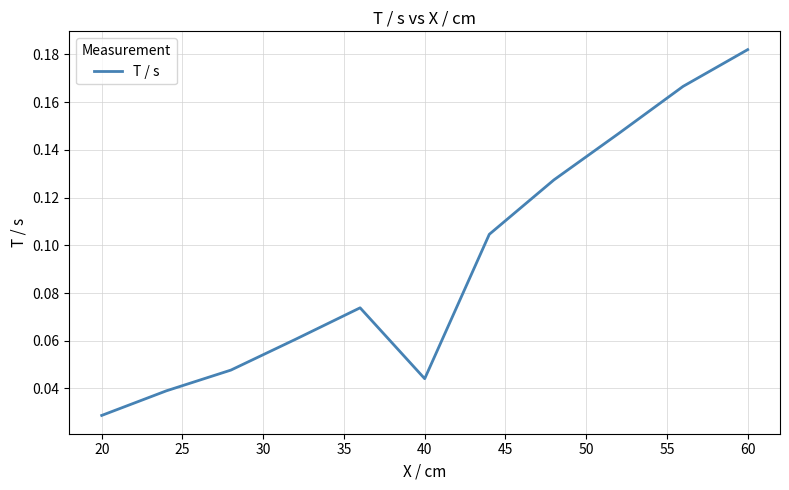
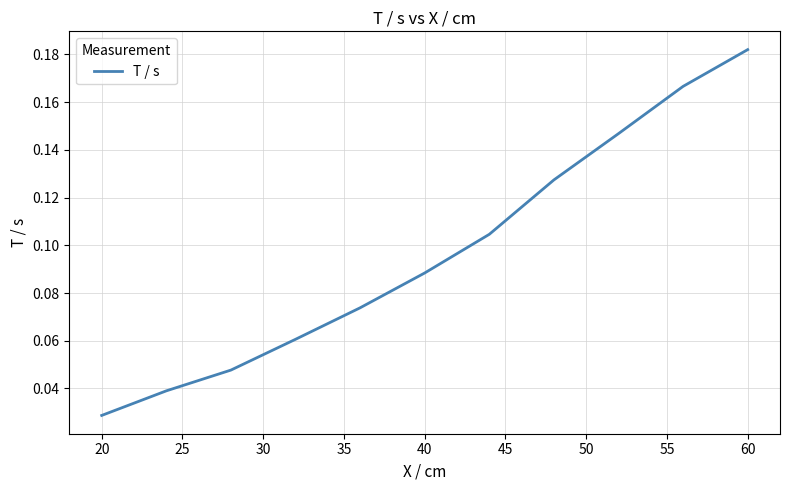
40: 0.044 -> 0.088
